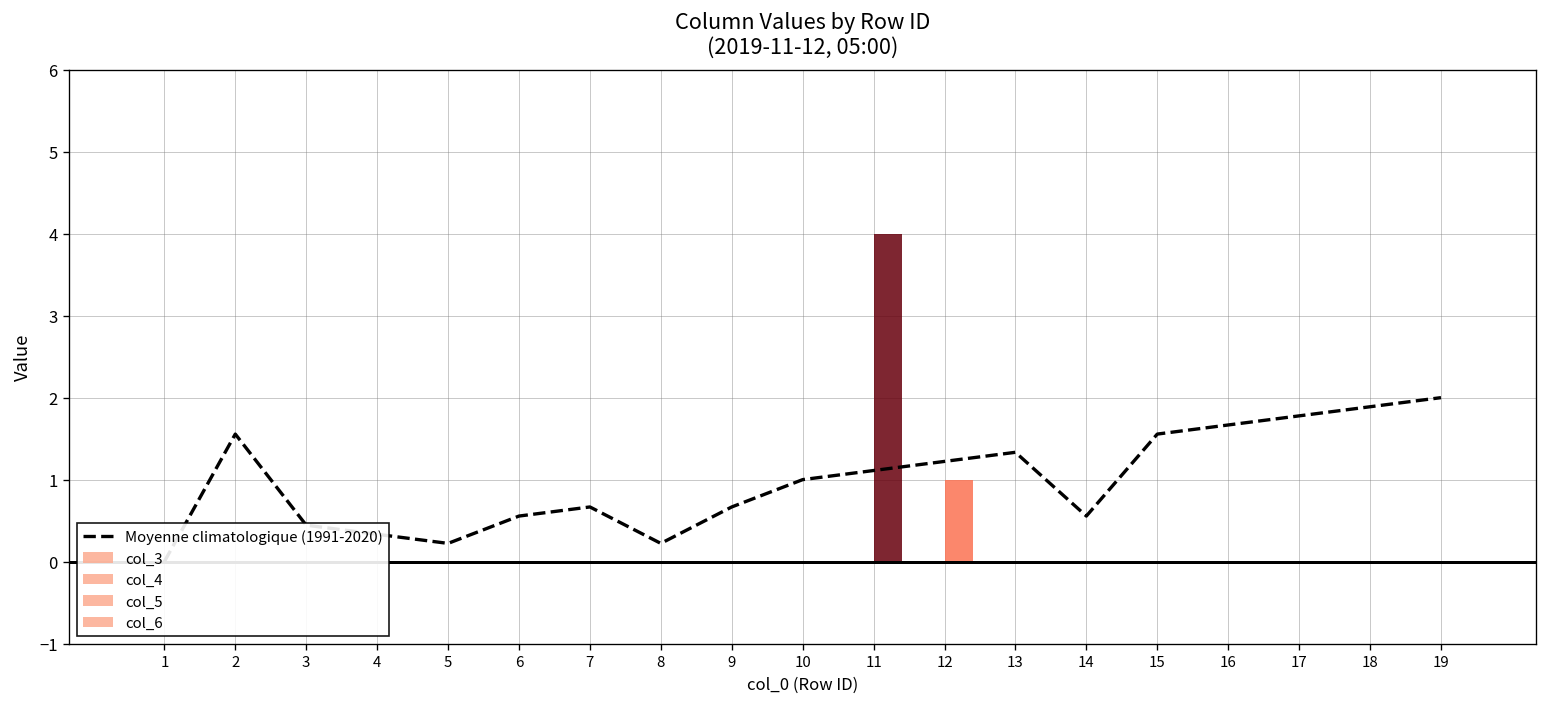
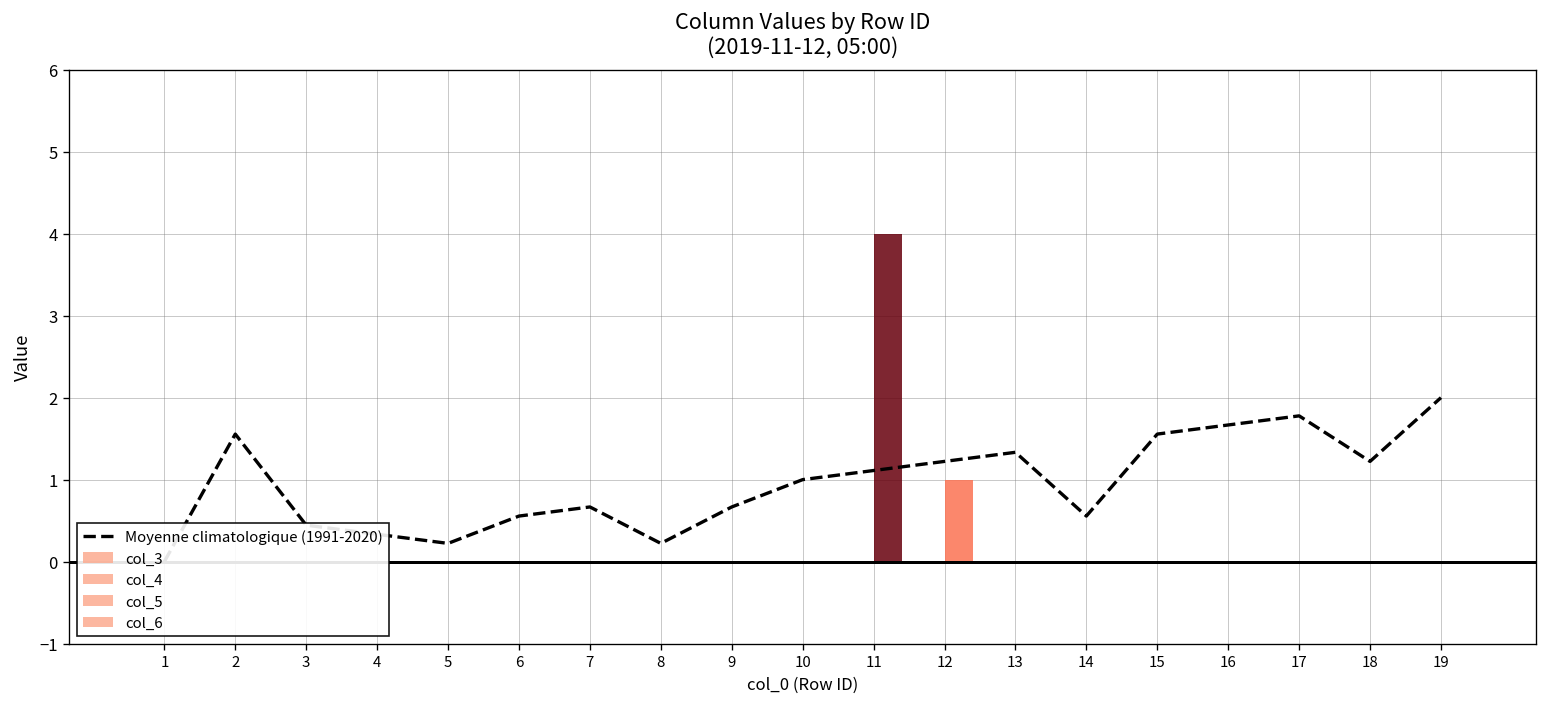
Moyenne climatologique (1991-2020), 18: 1.9 -> 1.2
